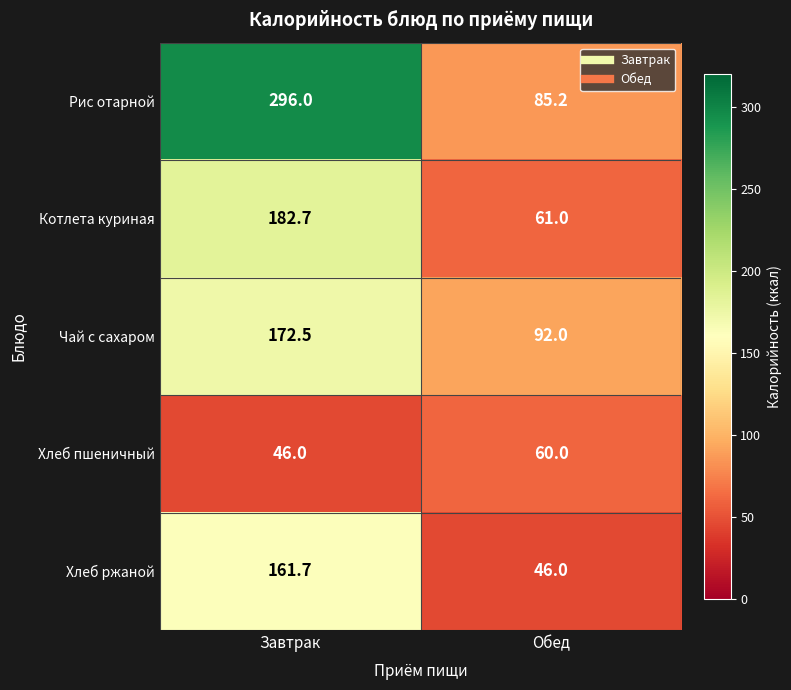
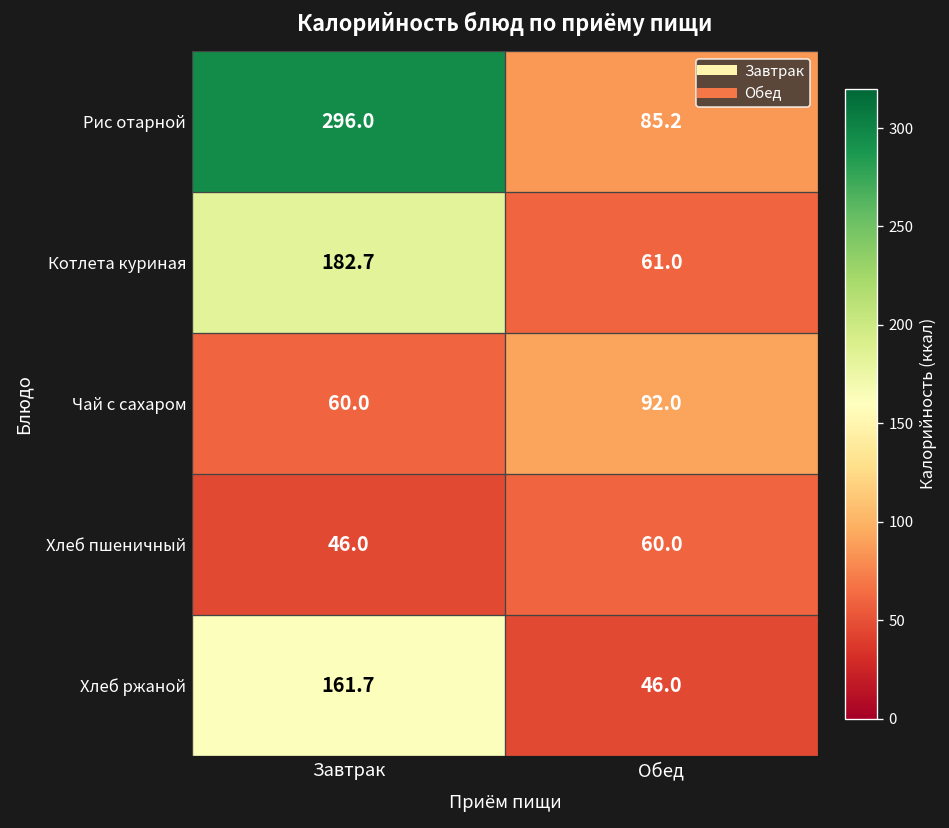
Чай с сахаром, Завтрак: 172.5 -> 60.0
